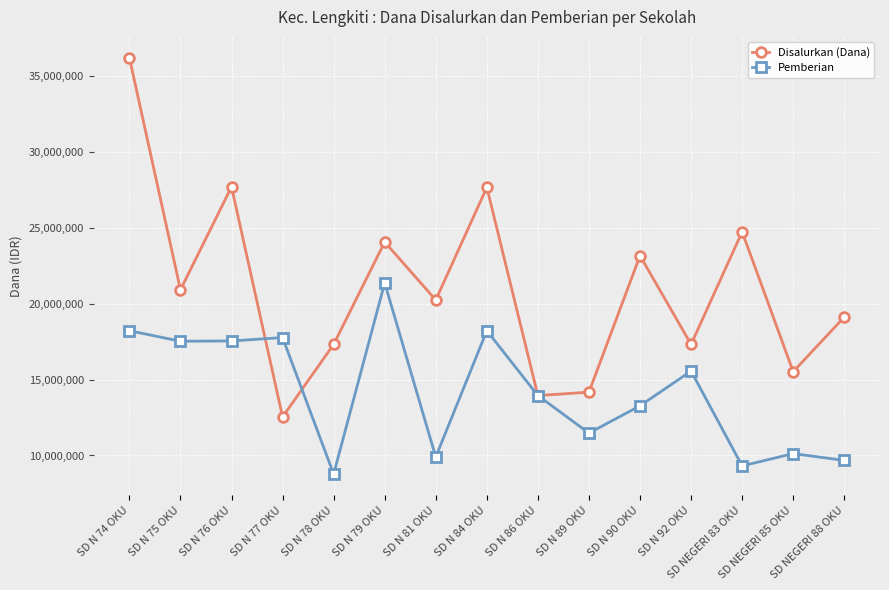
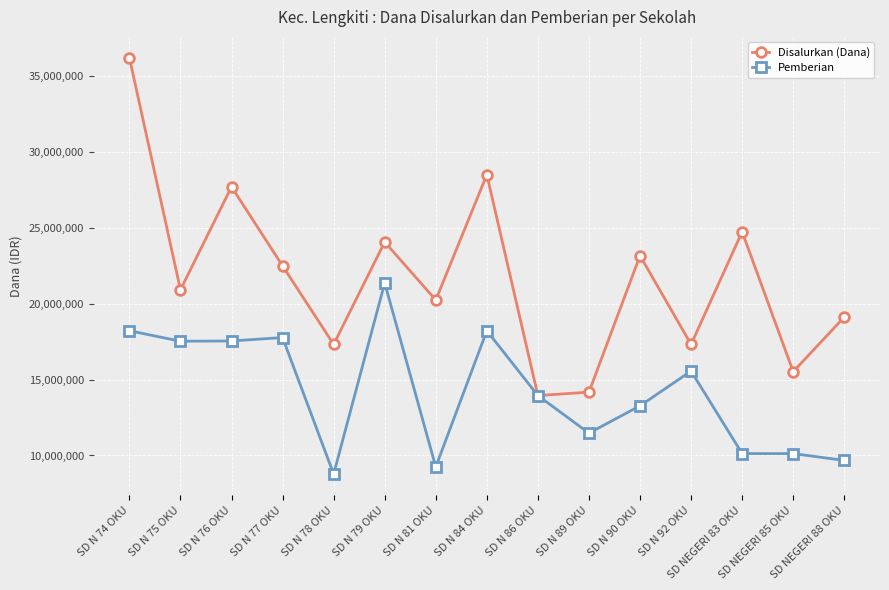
Disalurkan (Dana), SD N 77 OKU: 12,500,000 -> 22,500,000
Pemberian, SD N 81 OKU: 9,900,000 -> 9,200,000
Disalurkan (Dana), SD N 84 OKU: 27,700,000 -> 28,500,000
Pemberian, SD NEGERI 83 OKU: 9,300,000 -> 10,100,000
